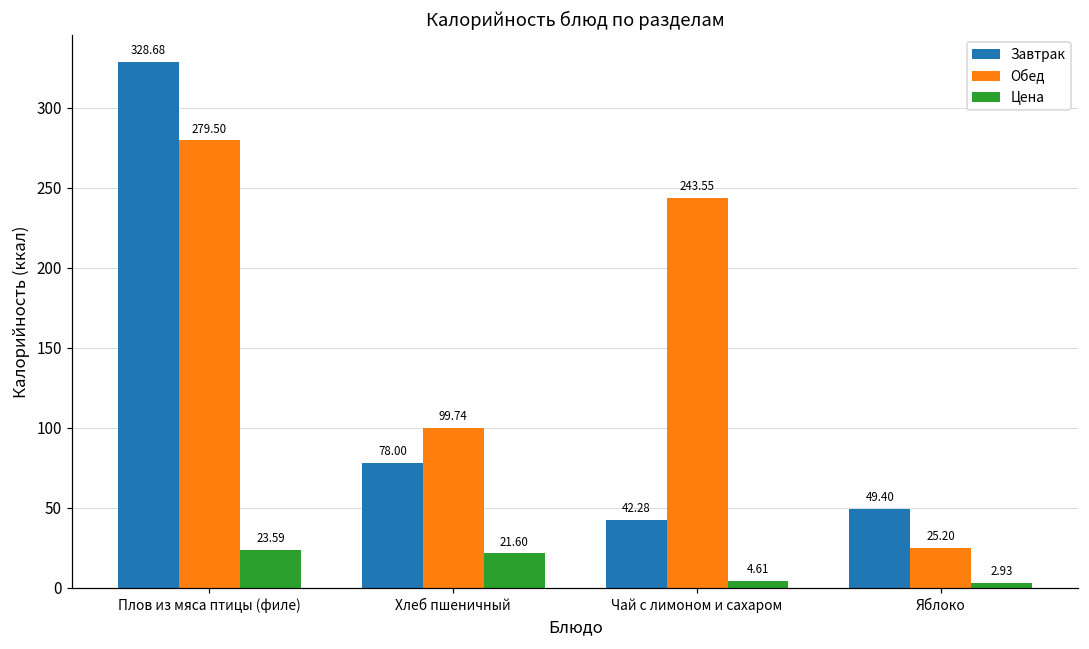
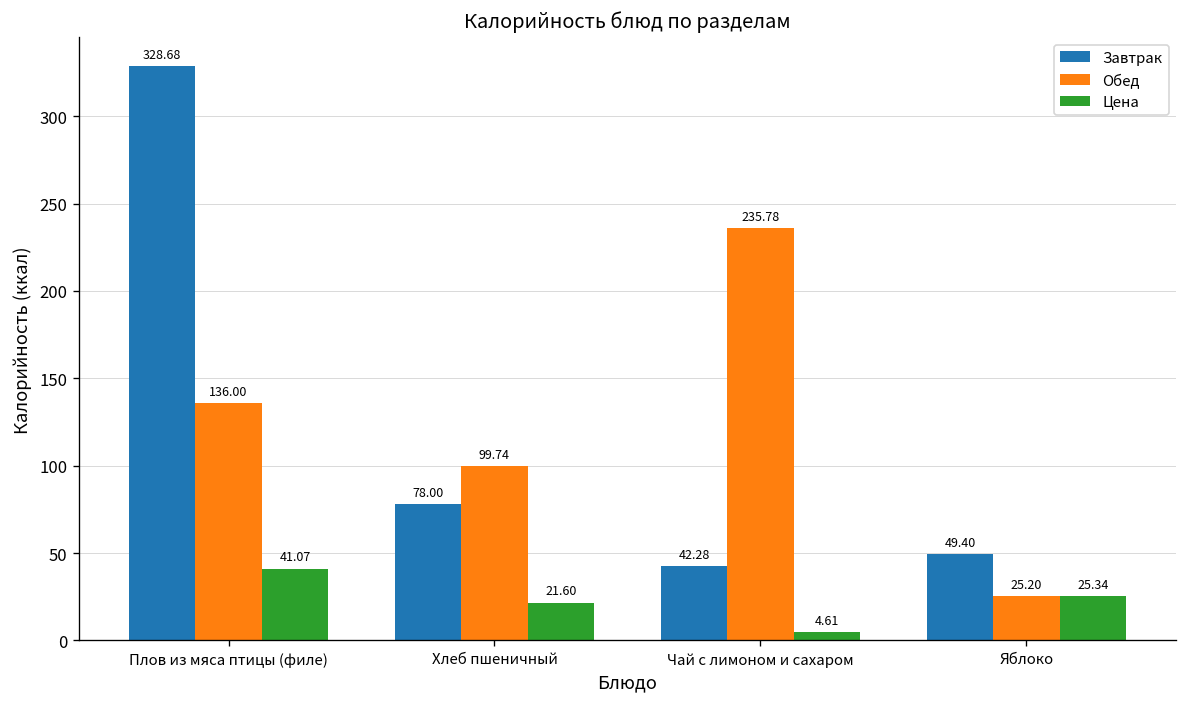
Обед, Плов из мяса птицы (филе): 279.50 -> 136.00
Цена, Плов из мяса птицы (филе): 23.59 -> 41.07
Обед, Чай с лимоном и сахаром: 243.55 -> 235.78
Цена, Яблоко: 2.93 -> 25.34
